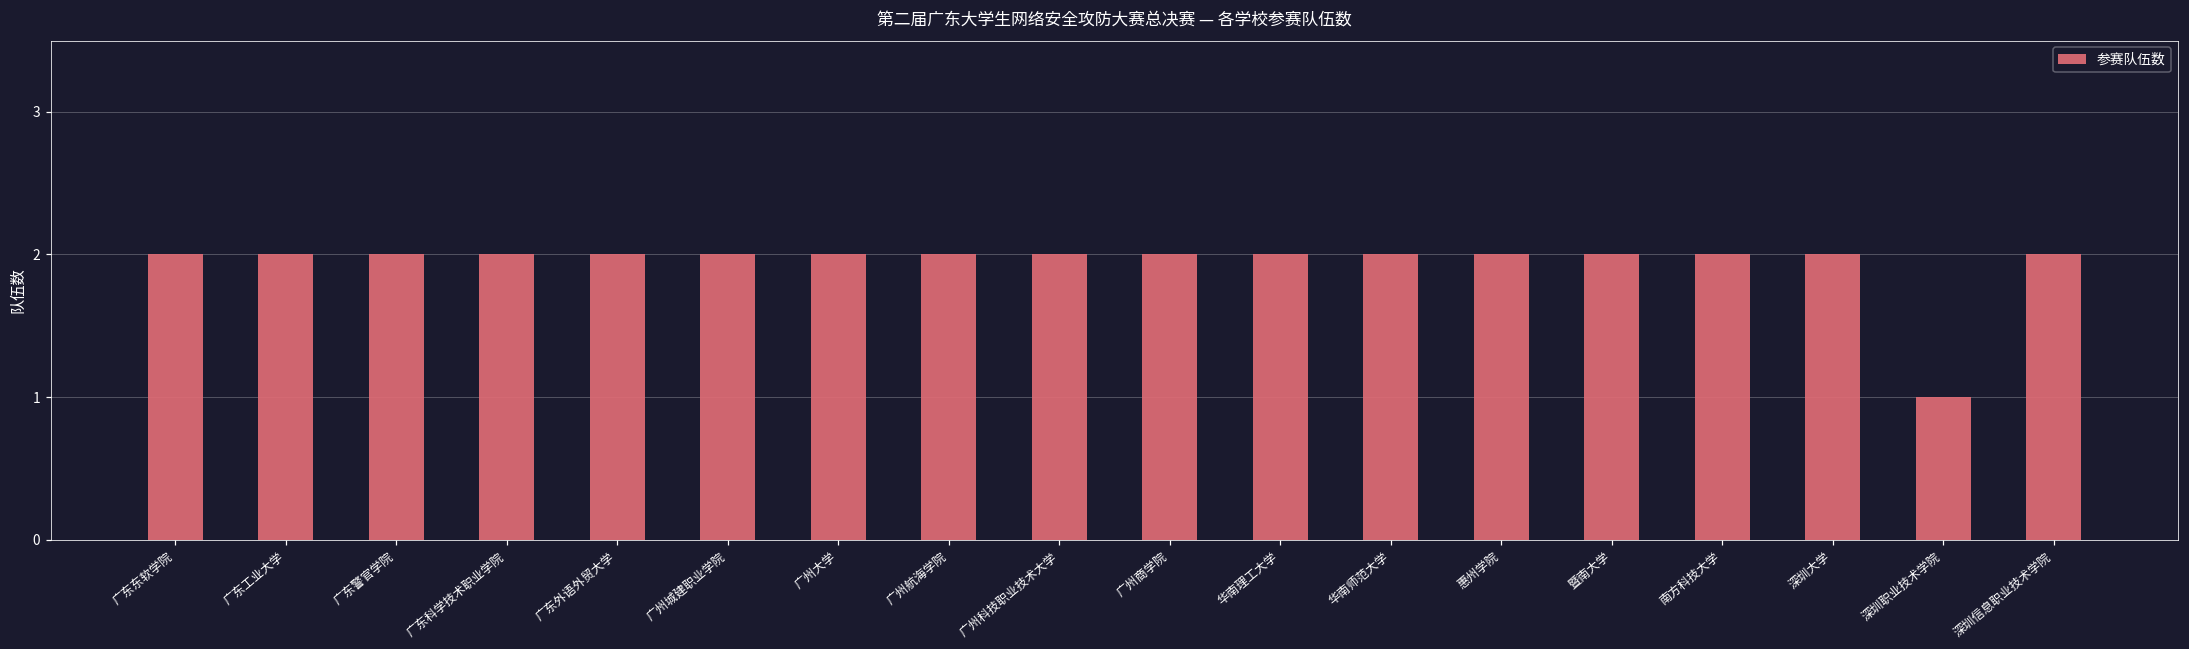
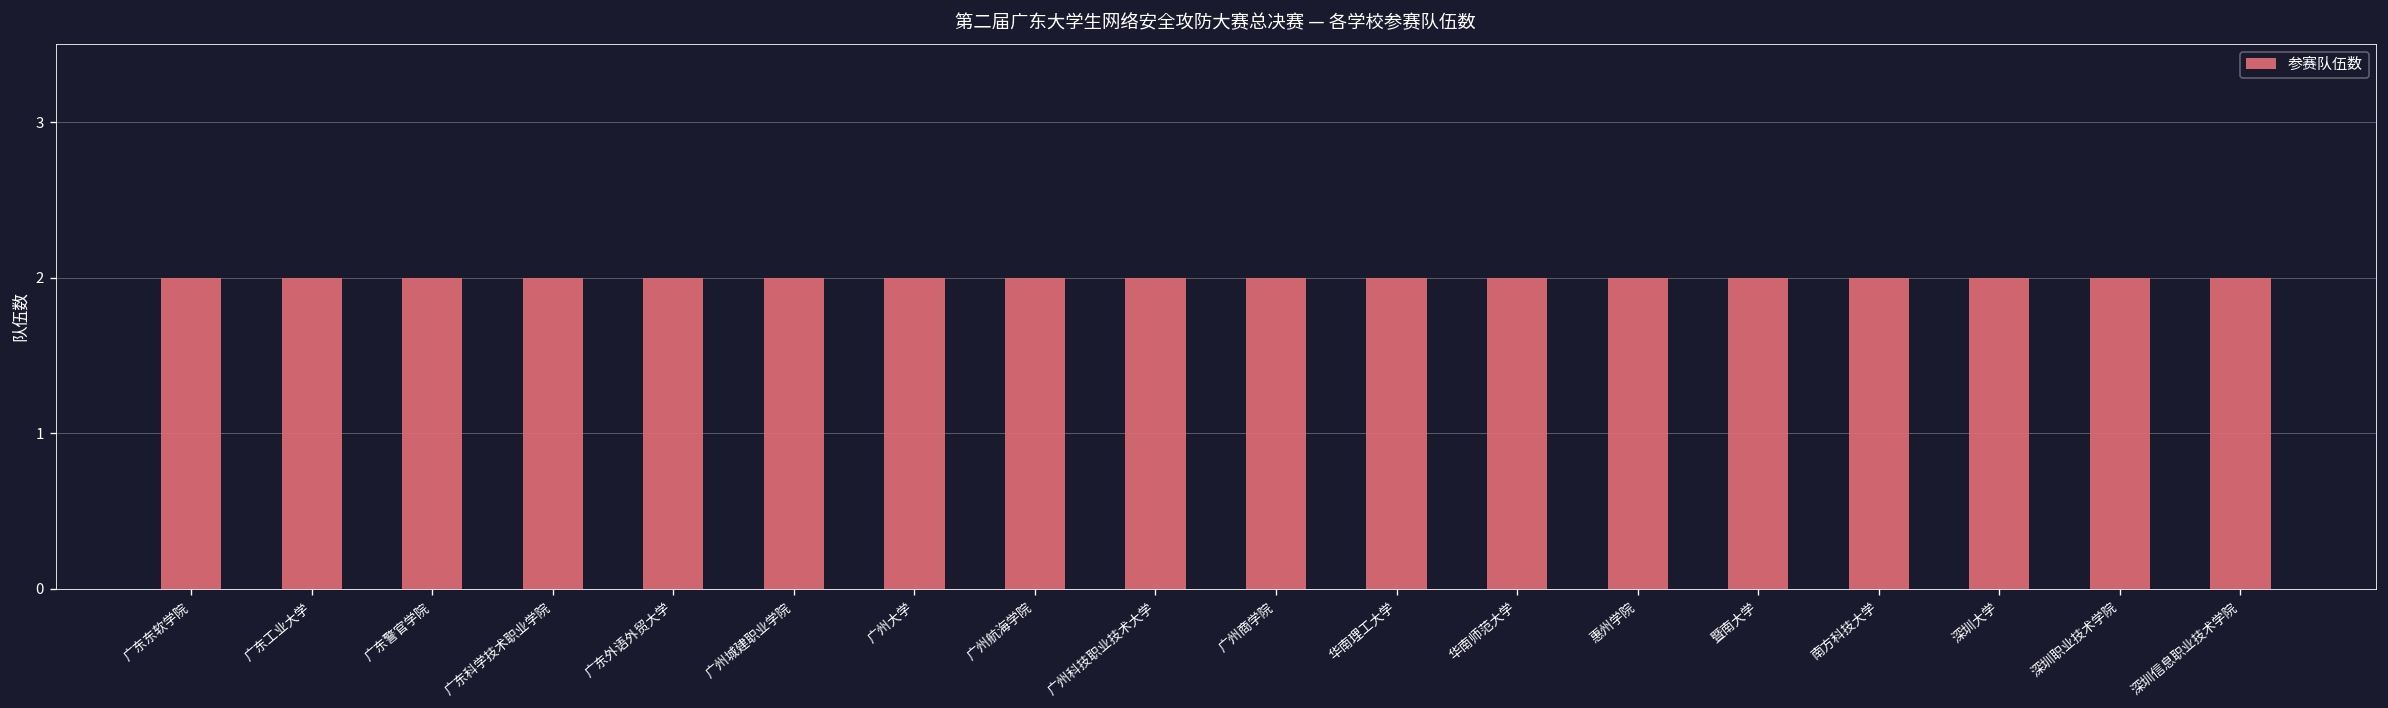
深圳职业技术学院: 1 -> 2
